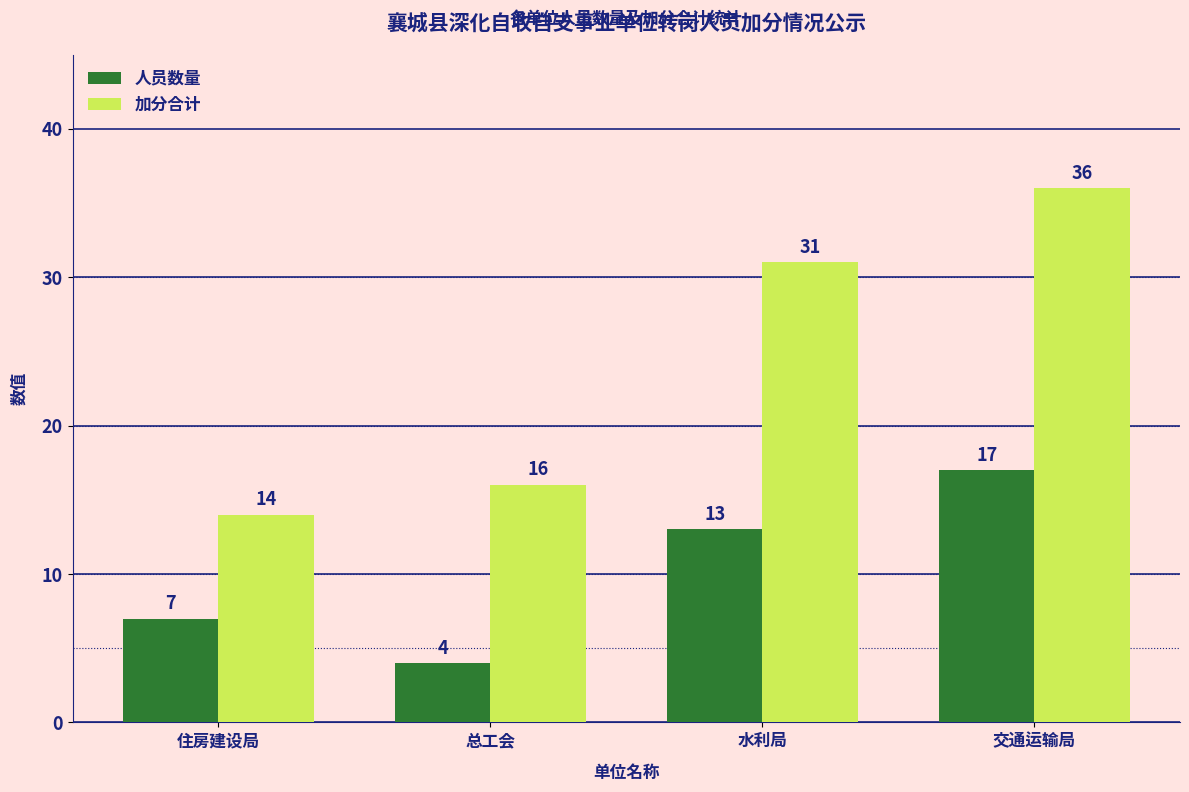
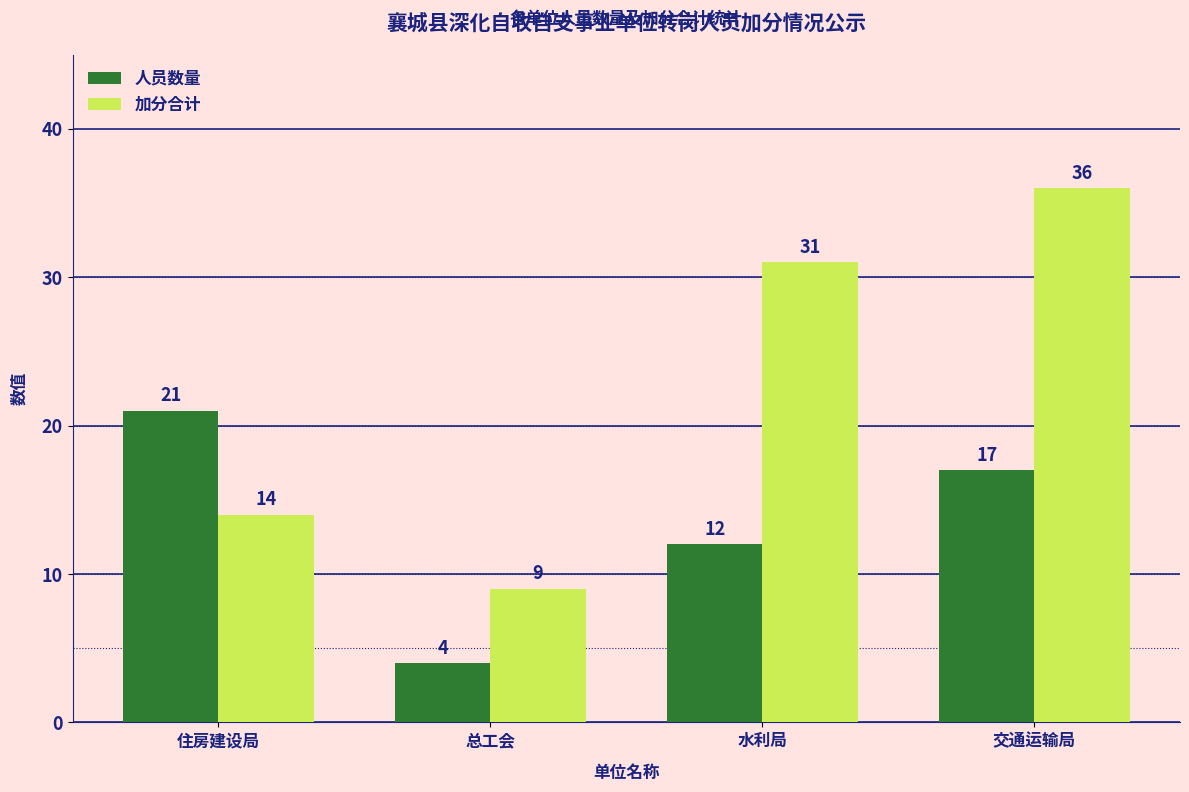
人员数量, 住房建设局: 7 -> 21
加分合计, 总工会: 16 -> 9
人员数量, 水利局: 13 -> 12
